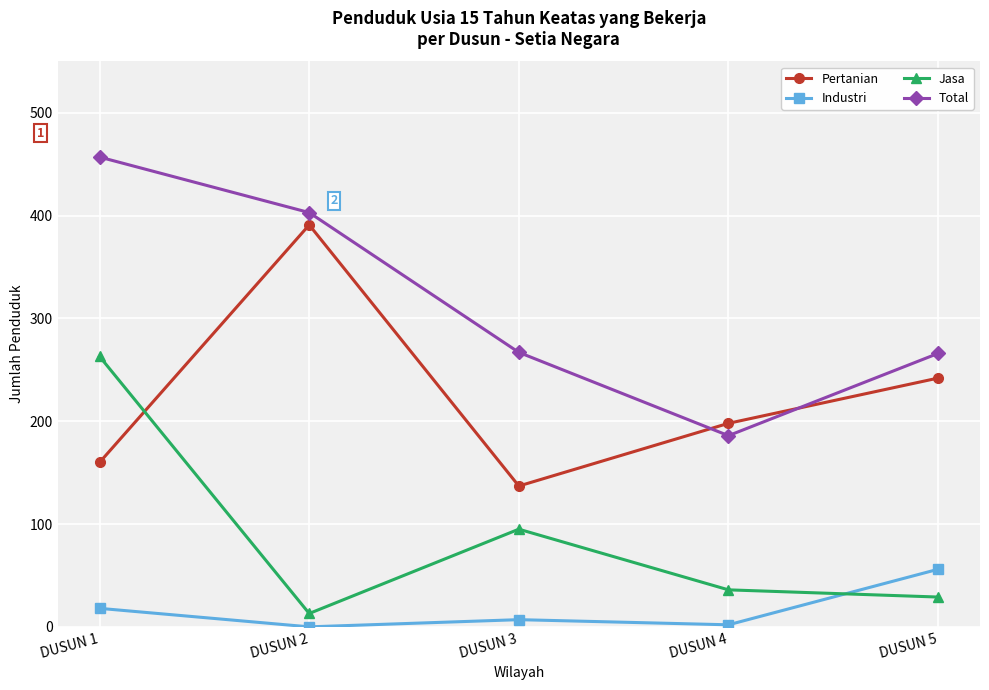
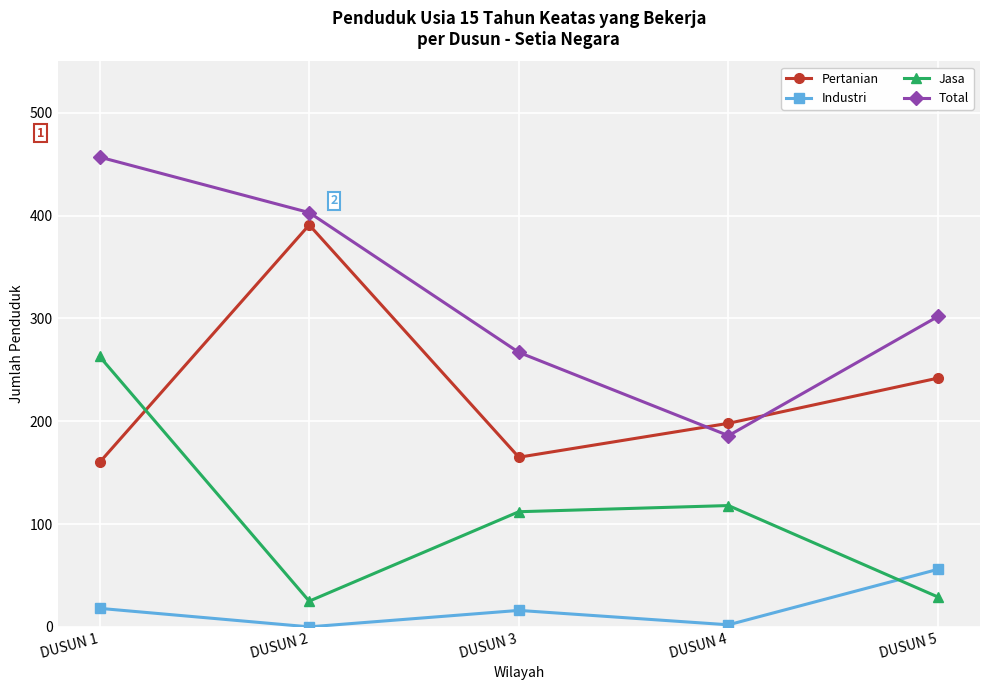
Jasa, DUSUN 2: 13 -> 25
Pertanian, DUSUN 3: 137 -> 165
Industri, DUSUN 3: 7 -> 16
Jasa, DUSUN 3: 95 -> 112
Jasa, DUSUN 4: 36 -> 118
Total, DUSUN 5: 266 -> 302
